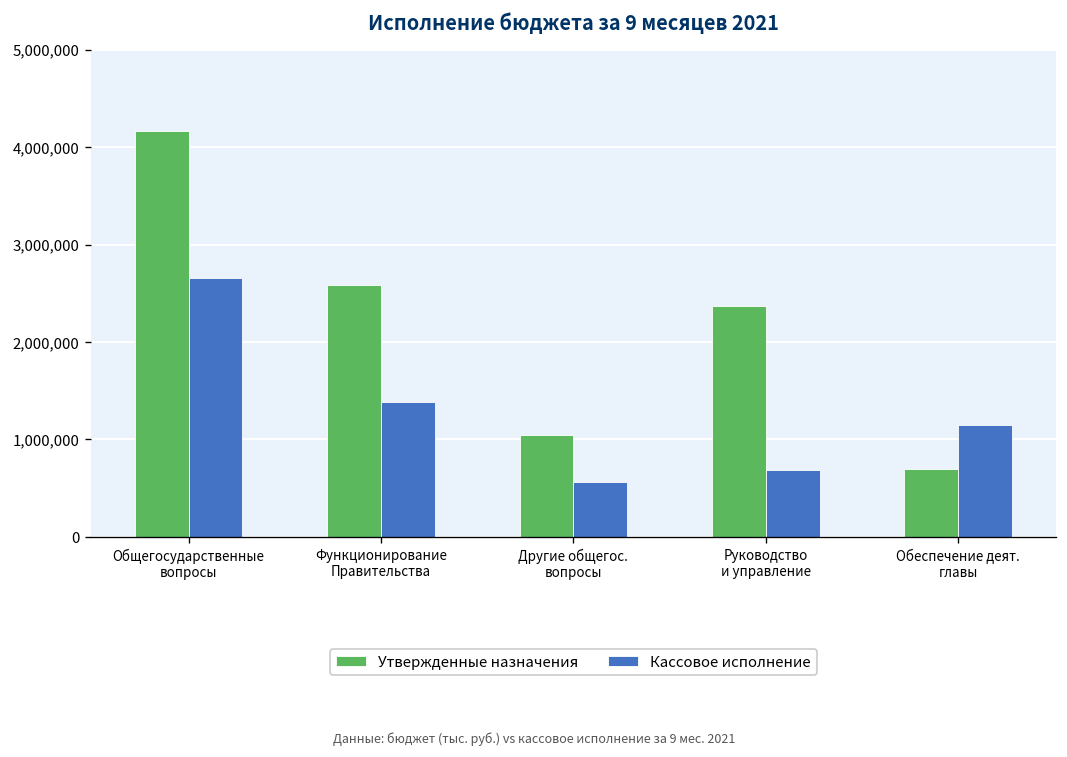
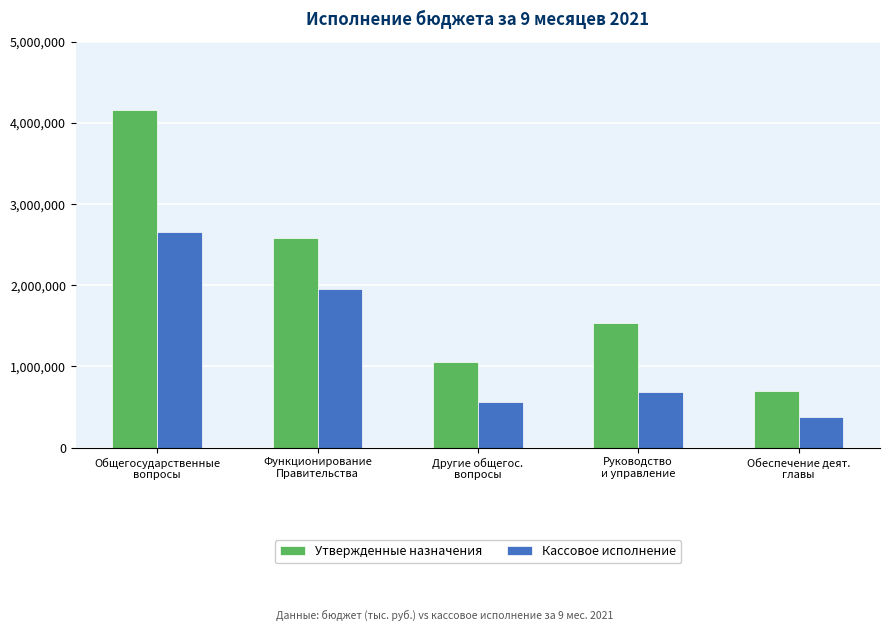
Кассовое исполнение, Функционирование Правительства: 1,400,000 -> 2,000,000
Утвержденные назначения, Руководство и управление: 2,400,000 -> 1,500,000
Кассовое исполнение, Обеспечение деят. главы: 1,200,000 -> 400,000
